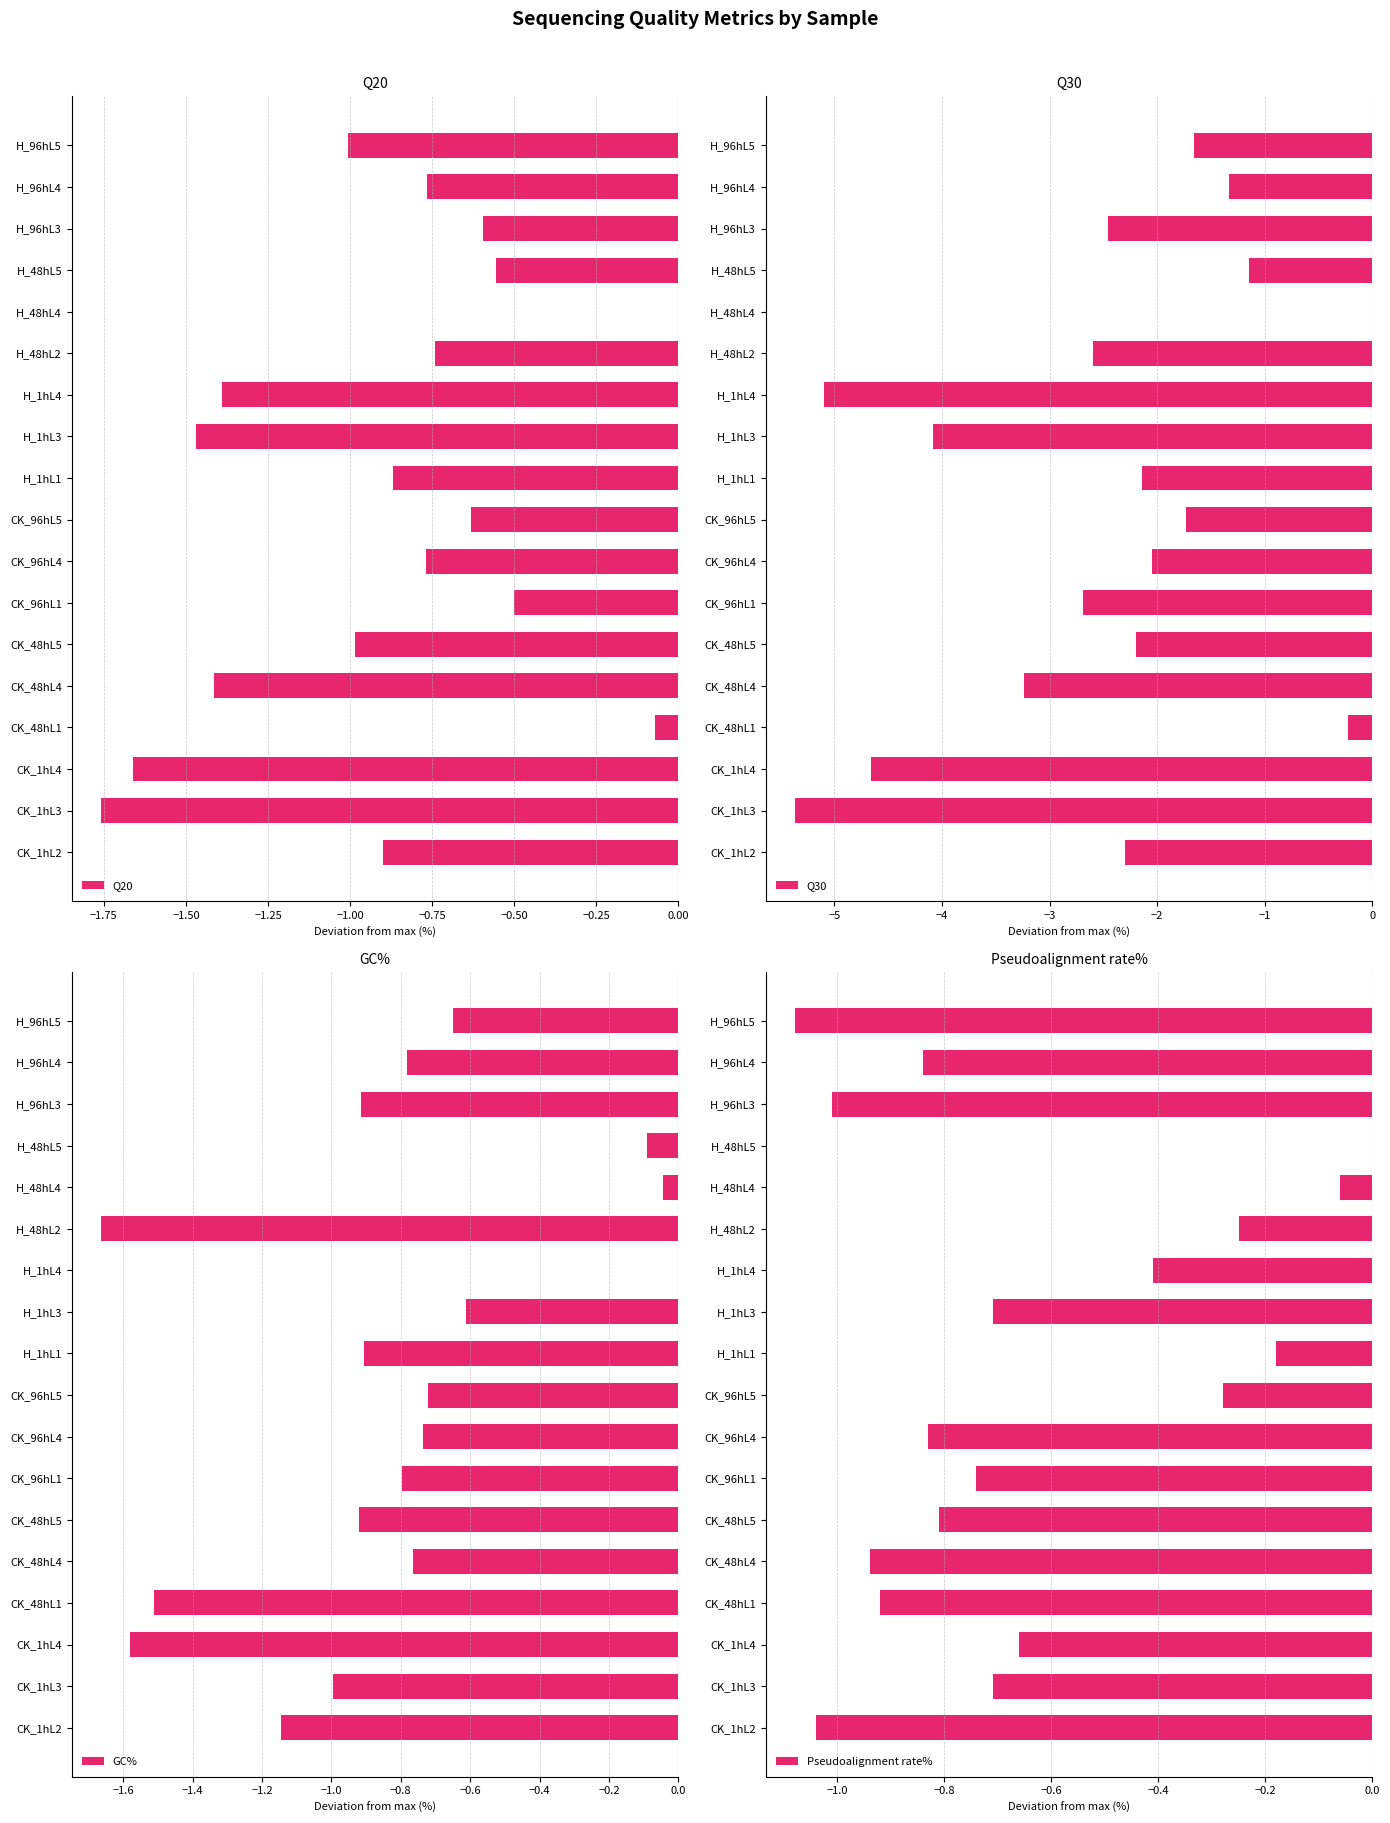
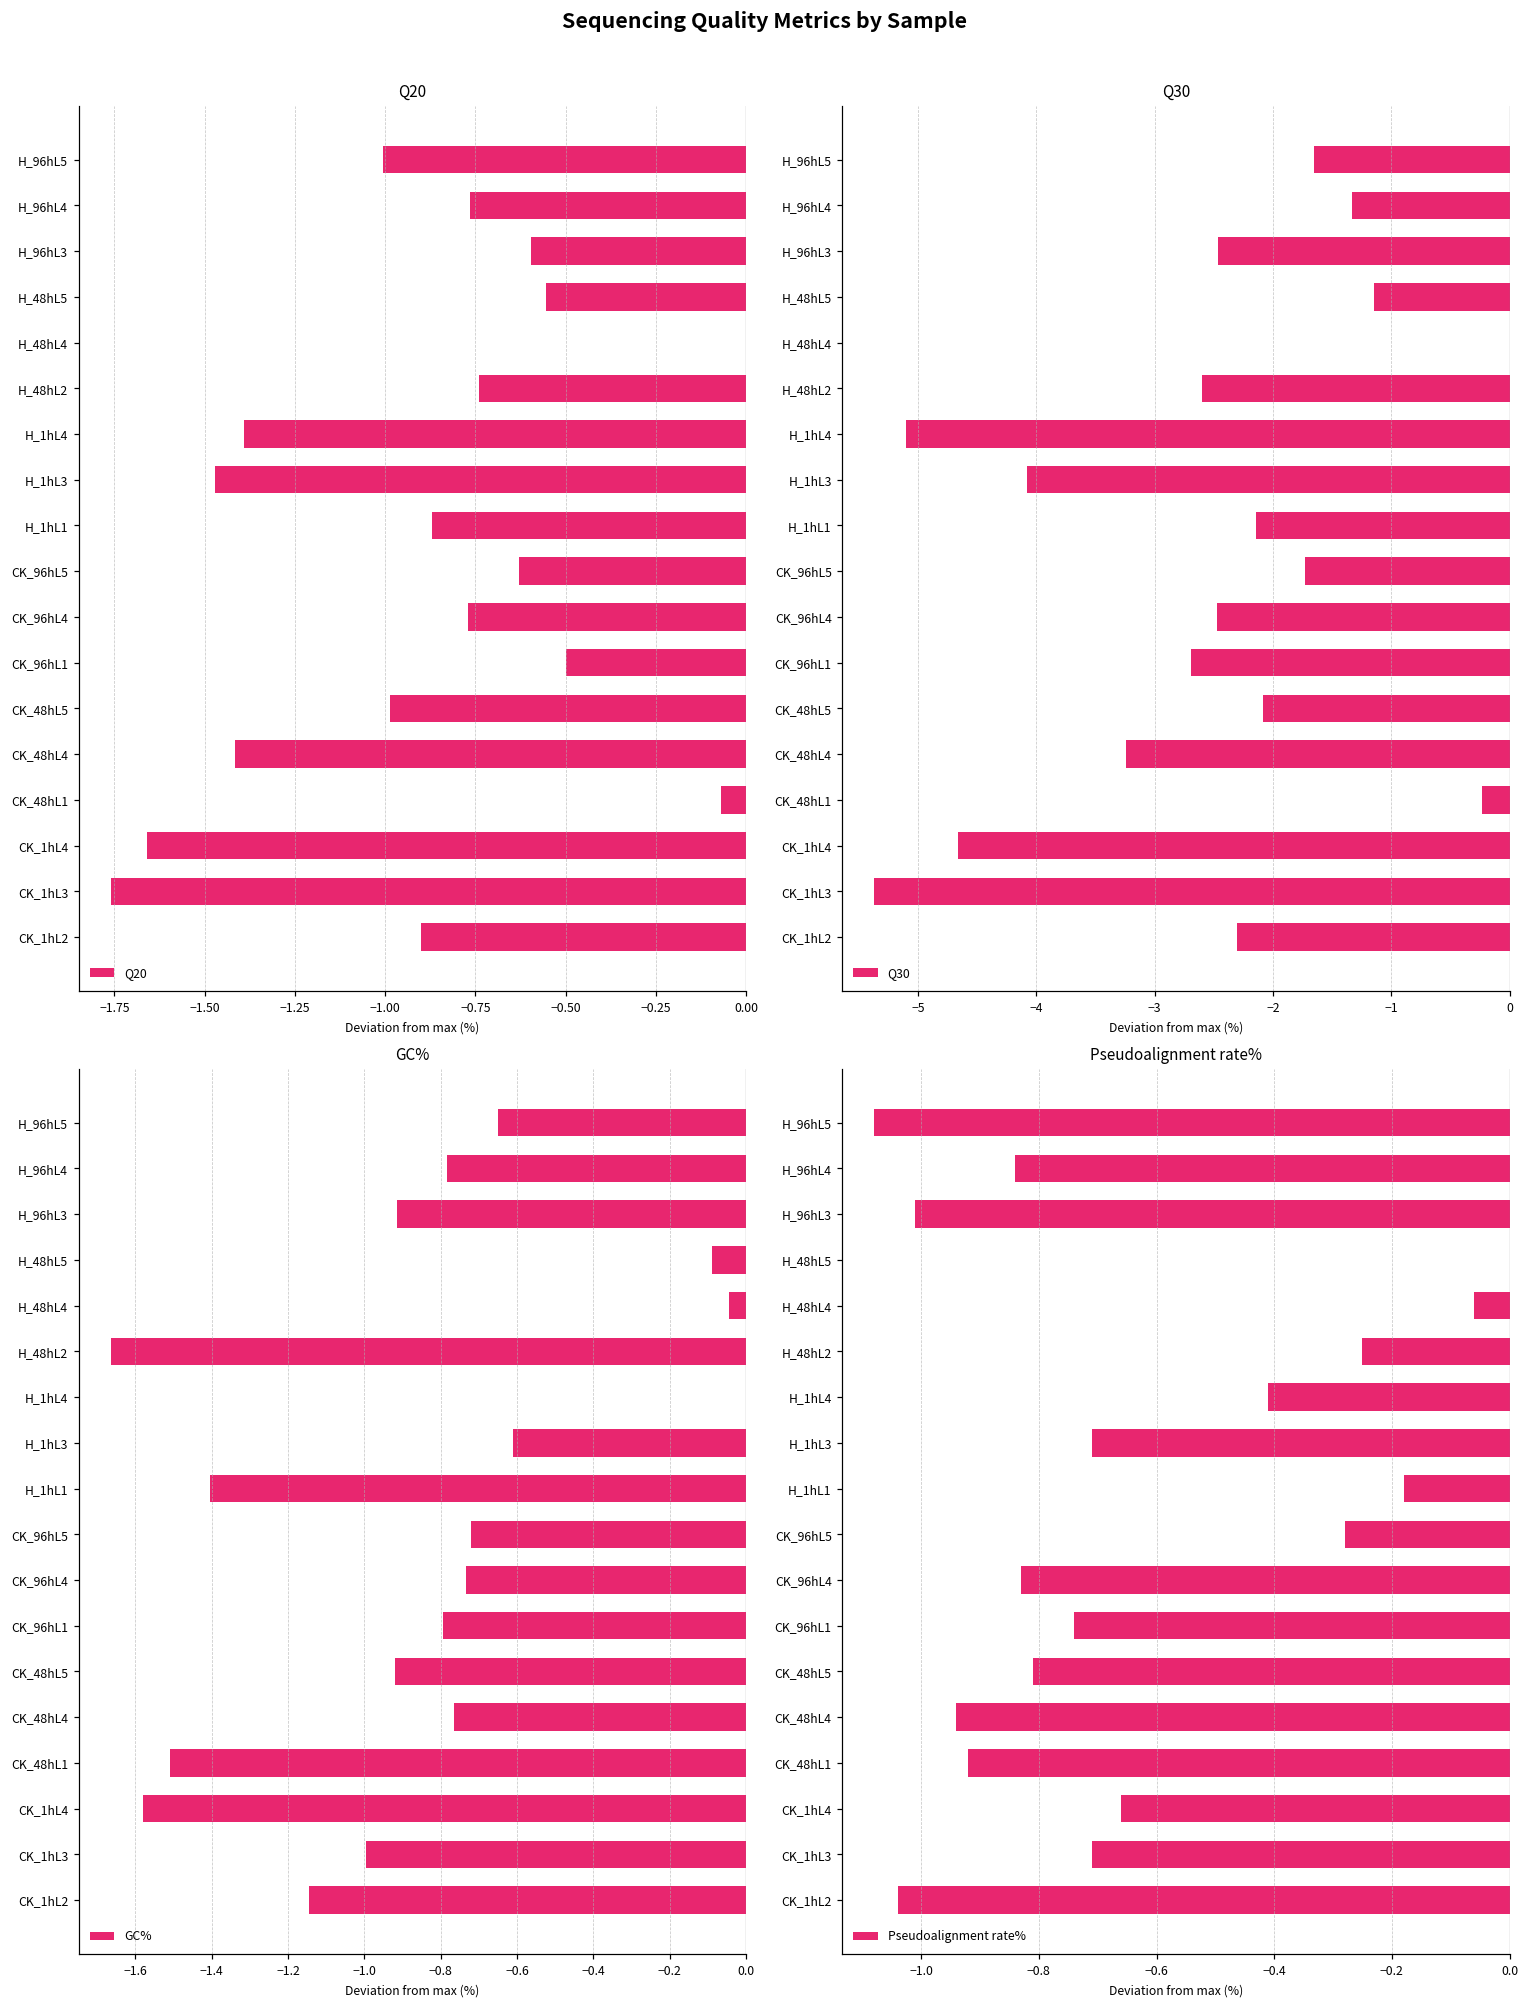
Q30, CK_96hL4: -2.05 -> -2.47
Q30, CK_48hL5: -2.20 -> -2.08
GC%, H_1hL1: -0.91 -> -1.41
